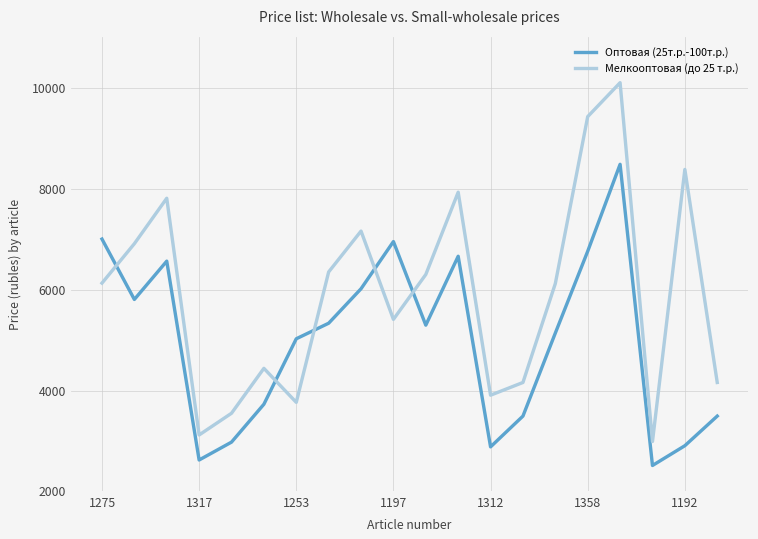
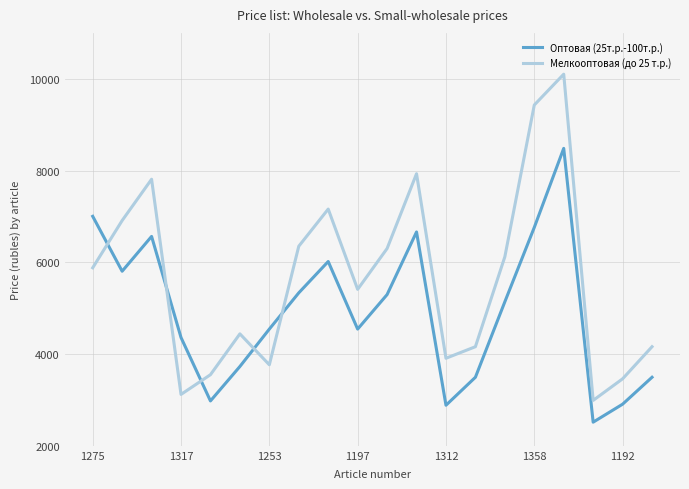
Мелкооптовая (до 25 т.р.), 1275: 6100 -> 5900
Оптовая (25т.р.-100т.р.), 1317: 2600 -> 4400
Оптовая (25т.р.-100т.р.), 1253: 5000 -> 4500
Оптовая (25т.р.-100т.р.), 1197: 7000 -> 4500
Мелкооптовая (до 25 т.р.), 1192: 8400 -> 3500
